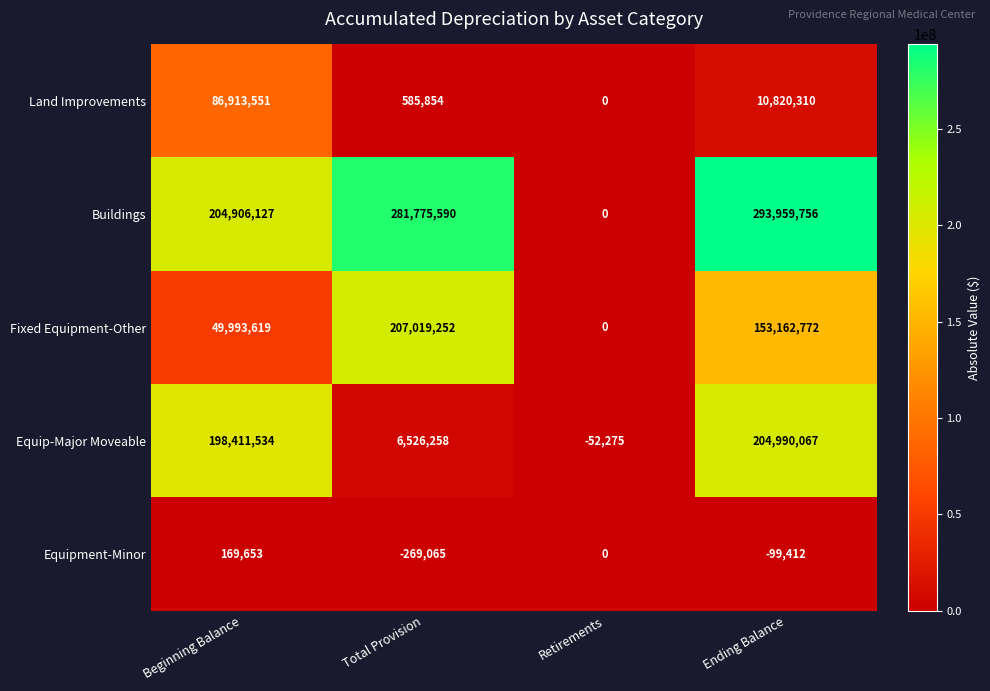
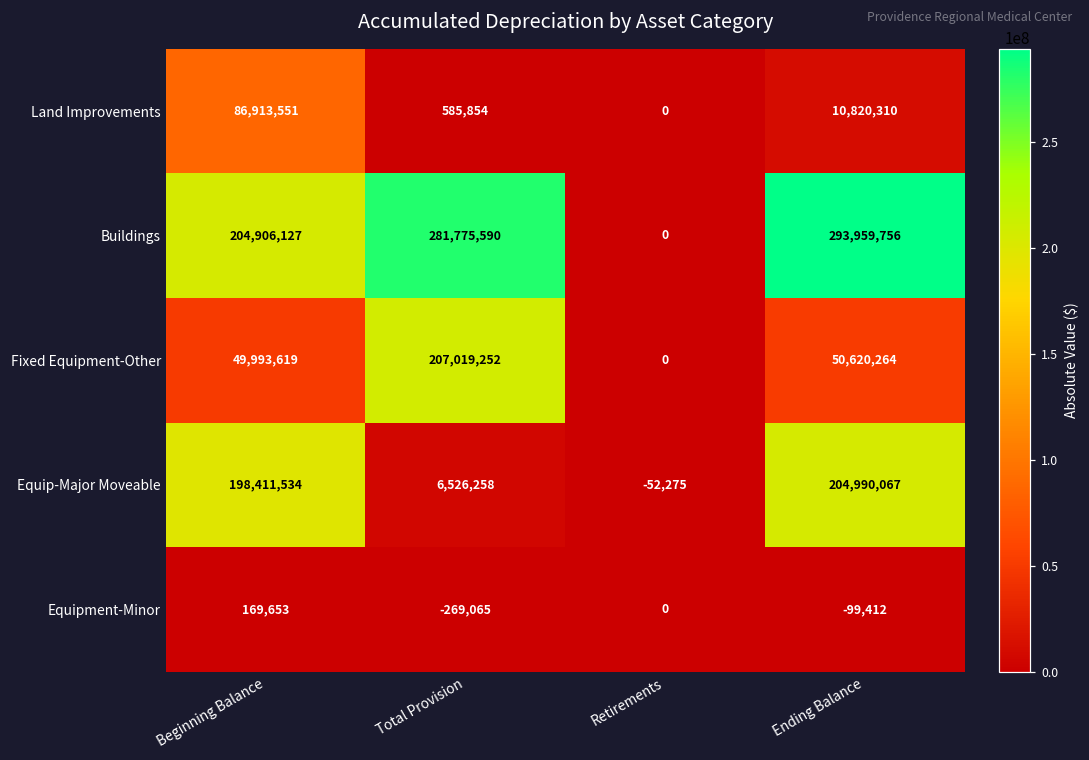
Fixed Equipment-Other, Ending Balance: 153,162,772 -> 50,620,264
